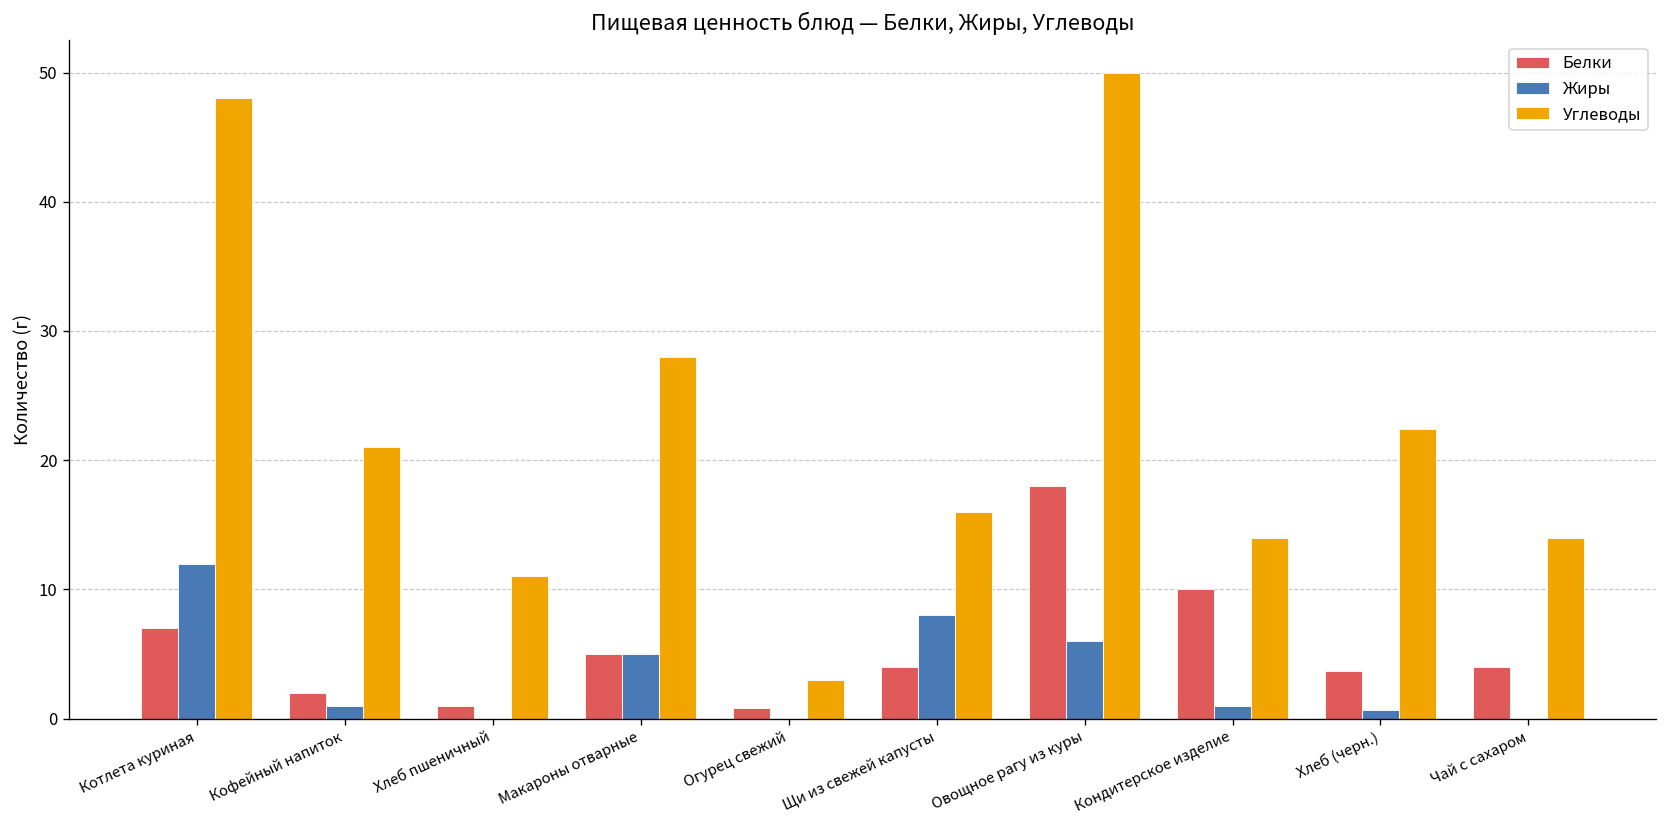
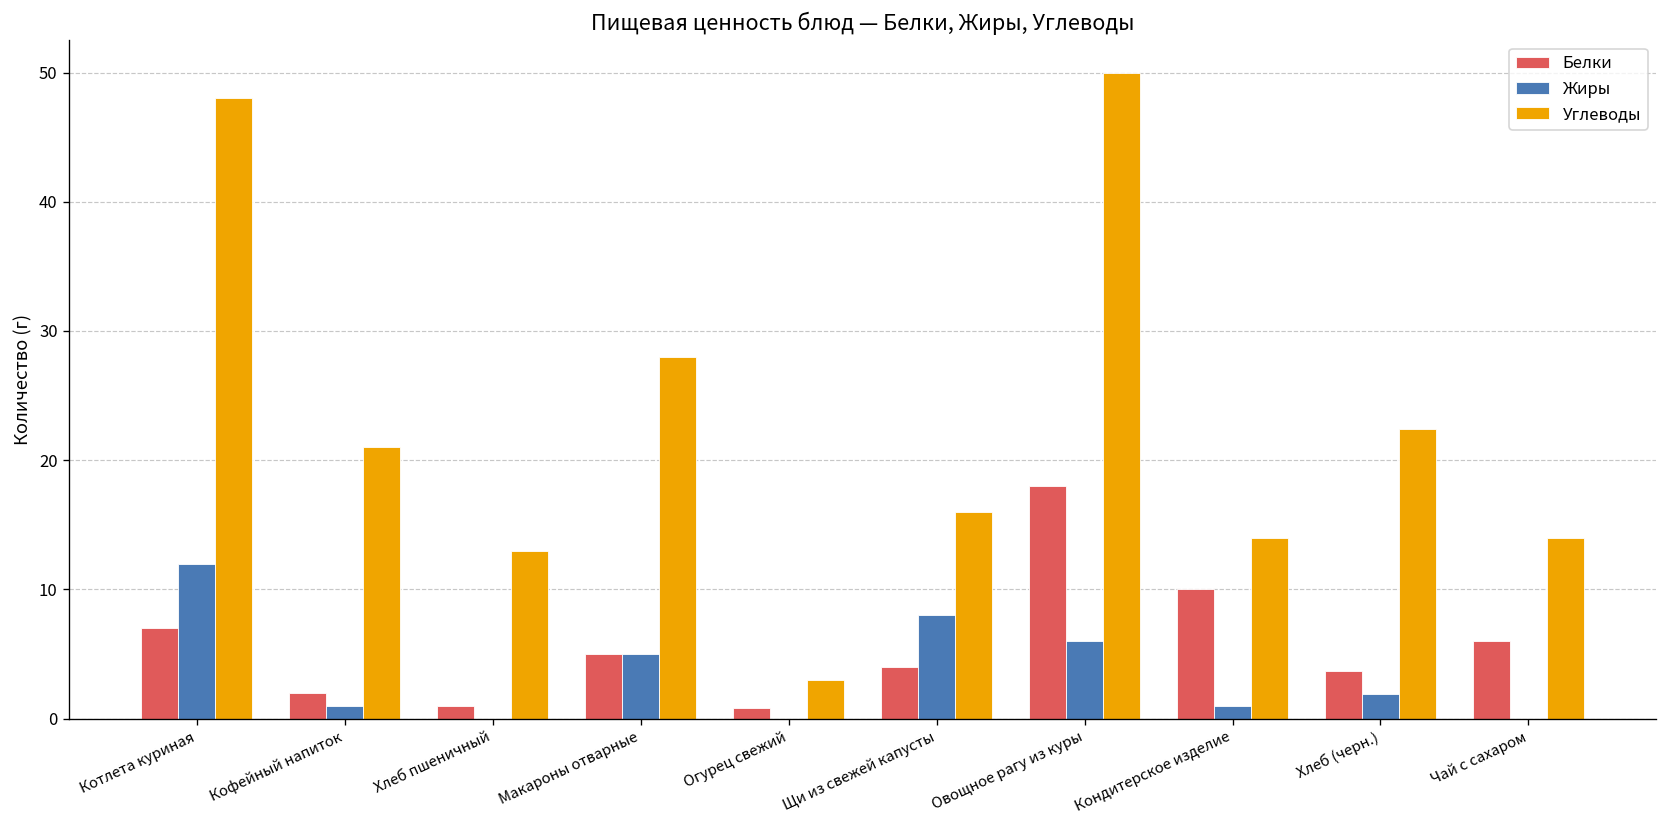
Углеводы, Хлеб пшеничный: 11 -> 13
Жиры, Хлеб (черн.): 0.7 -> 1.9
Белки, Чай с сахаром: 4 -> 6
